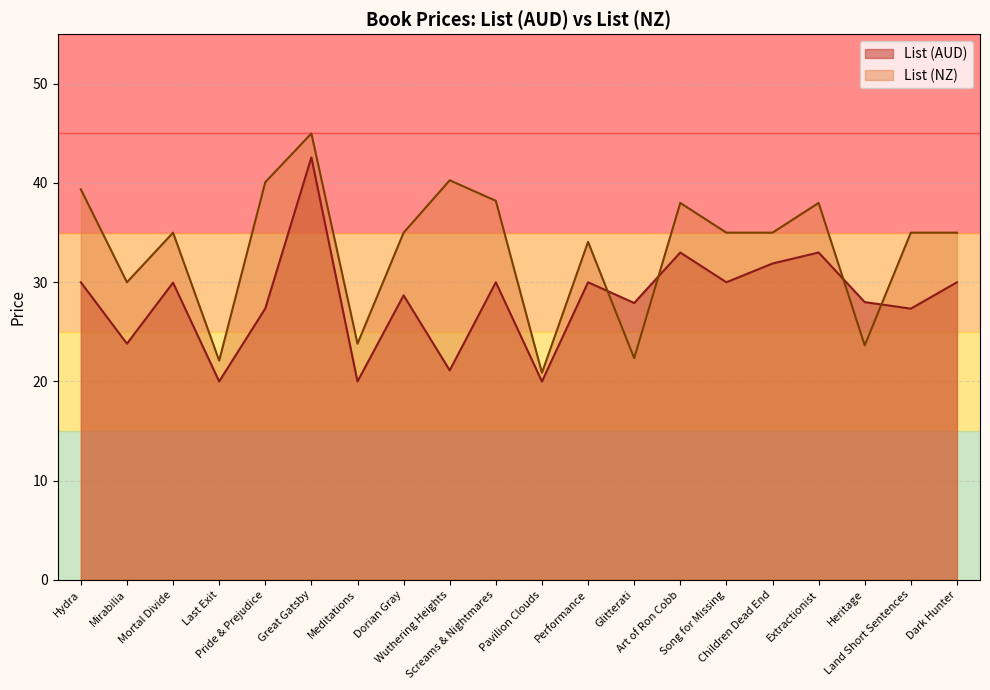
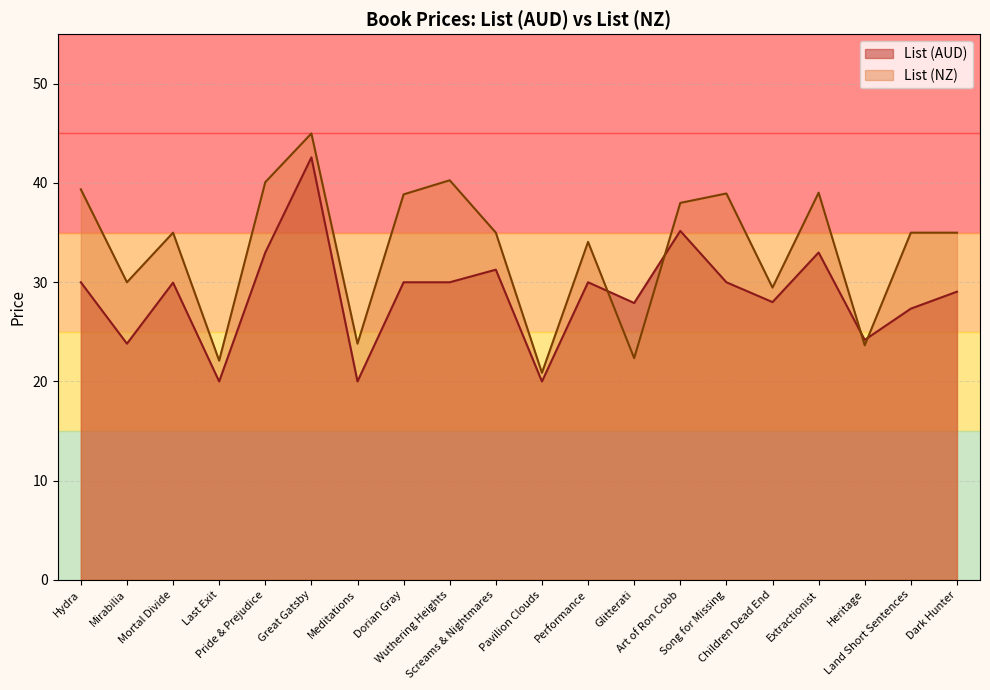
List (AUD), Pride & Prejudice: 27 -> 33
List (AUD), Dorian Gray: 29 -> 30
List (NZ), Dorian Gray: 35 -> 39
List (AUD), Wuthering Heights: 21 -> 30
List (AUD), Screams & Nightmares: 30 -> 31
List (NZ), Screams & Nightmares: 38 -> 35
List (AUD), Art of Ron Cobb: 33 -> 35
List (NZ), Song for Missing: 35 -> 39
List (AUD), Children Dead End: 32 -> 28
List (NZ), Children Dead End: 35 -> 29
List (NZ), Extractionist: 38 -> 39
List (AUD), Heritage: 28 -> 24
List (AUD), Dark Hunter: 30 -> 29
